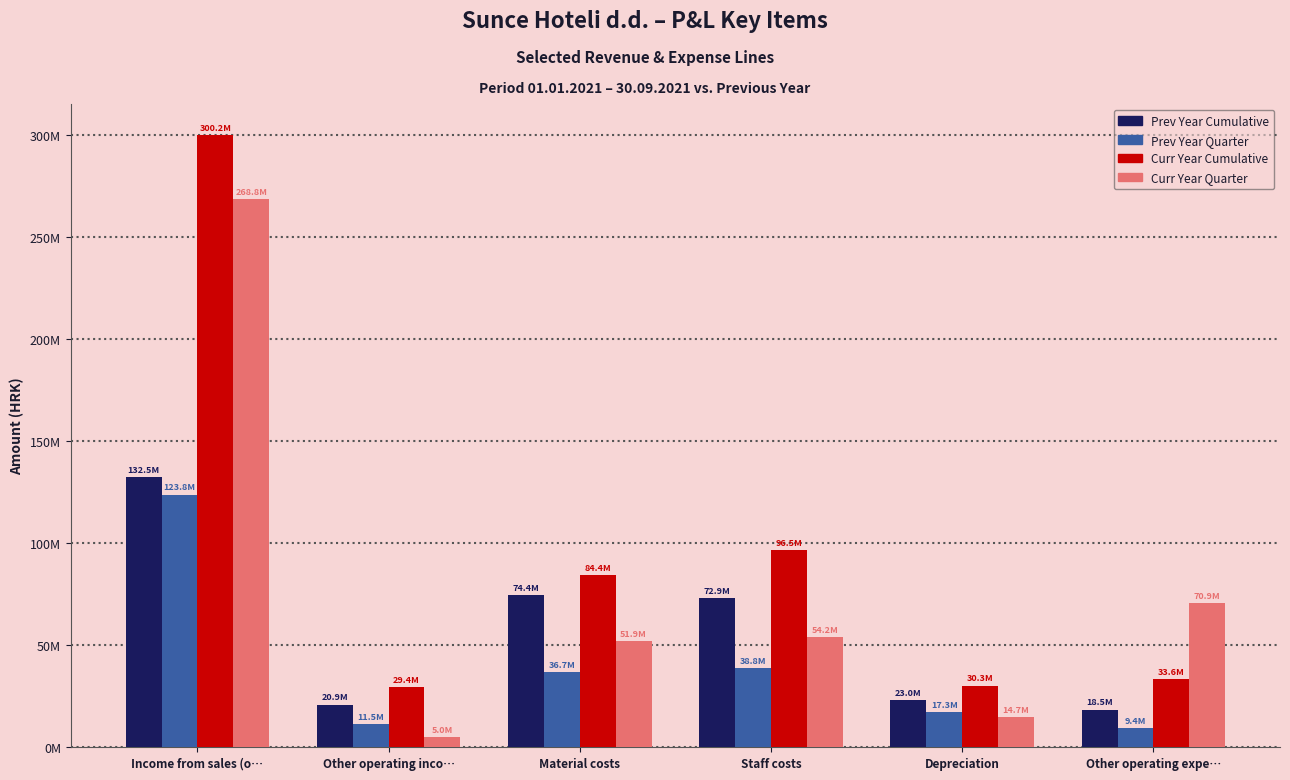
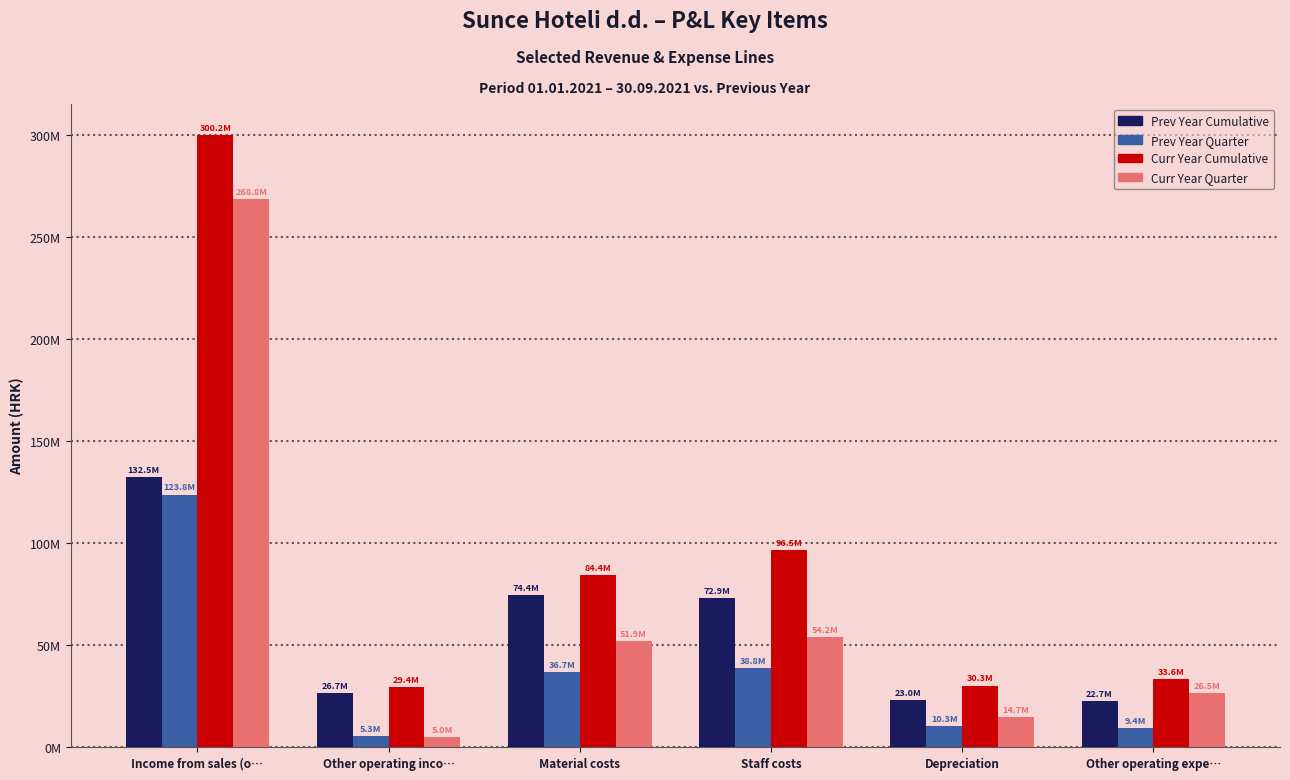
Prev Year Cumulative, Other operating inco…: 20.9M -> 26.7M
Prev Year Quarter, Other operating inco…: 11.5M -> 5.3M
Prev Year Quarter, Depreciation: 17.3M -> 10.3M
Prev Year Cumulative, Other operating expe…: 18.5M -> 22.7M
Curr Year Quarter, Other operating expe…: 70.9M -> 26.5M
